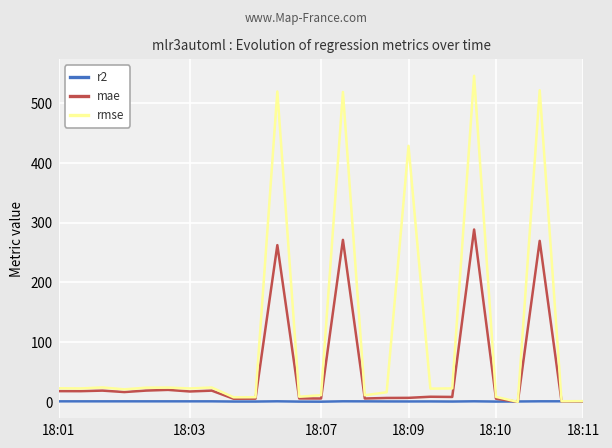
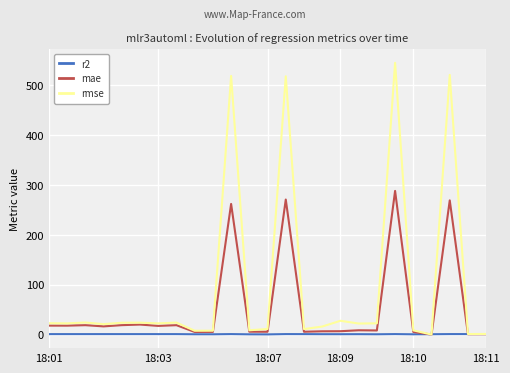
rmse, 18:09: 430 -> 30
